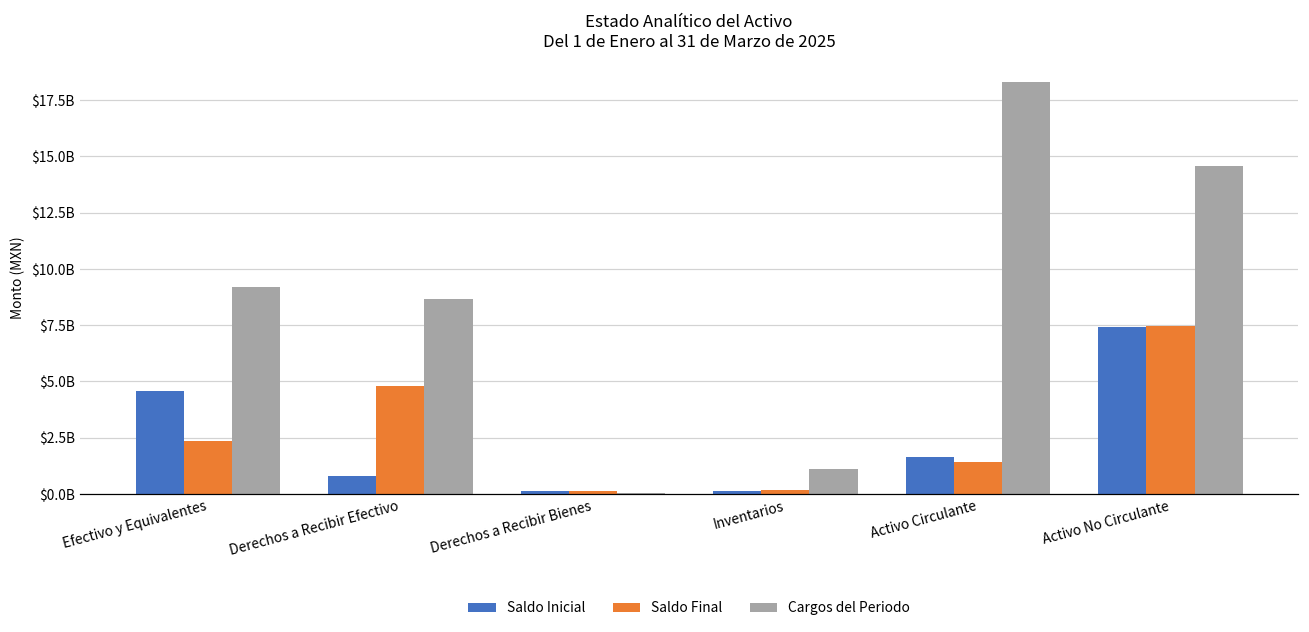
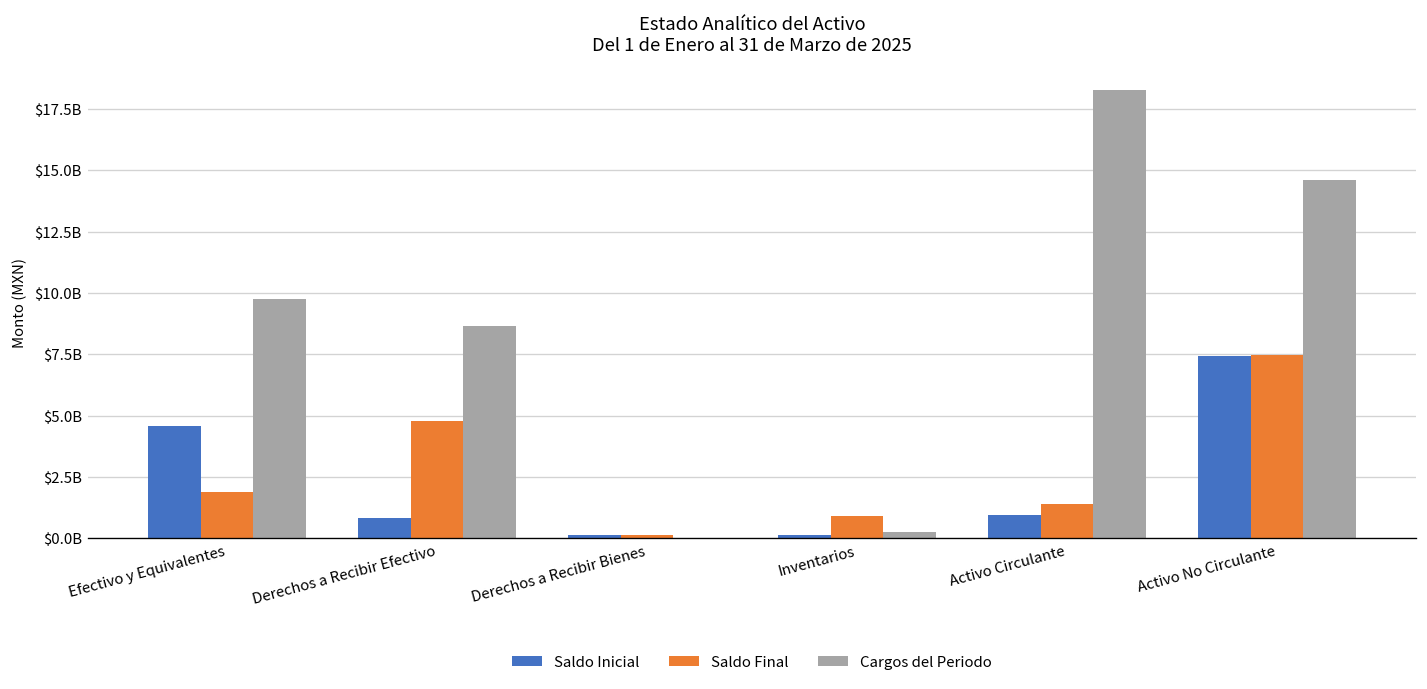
Saldo Final, Efectivo y Equivalentes: $2400000000 -> $1900000000
Cargos del Periodo, Efectivo y Equivalentes: $9200000000 -> $9800000000
Saldo Final, Inventarios: $200000000 -> $900000000
Cargos del Periodo, Inventarios: $1100000000 -> $300000000
Saldo Inicial, Activo Circulante: $1600000000 -> $900000000
